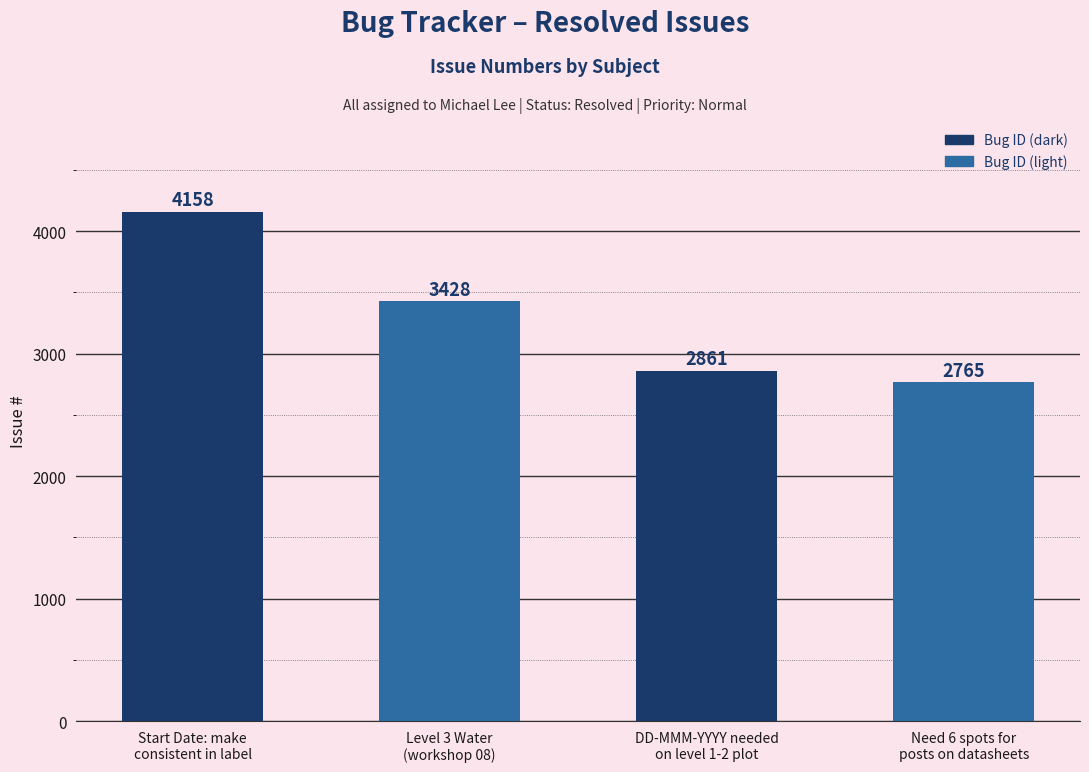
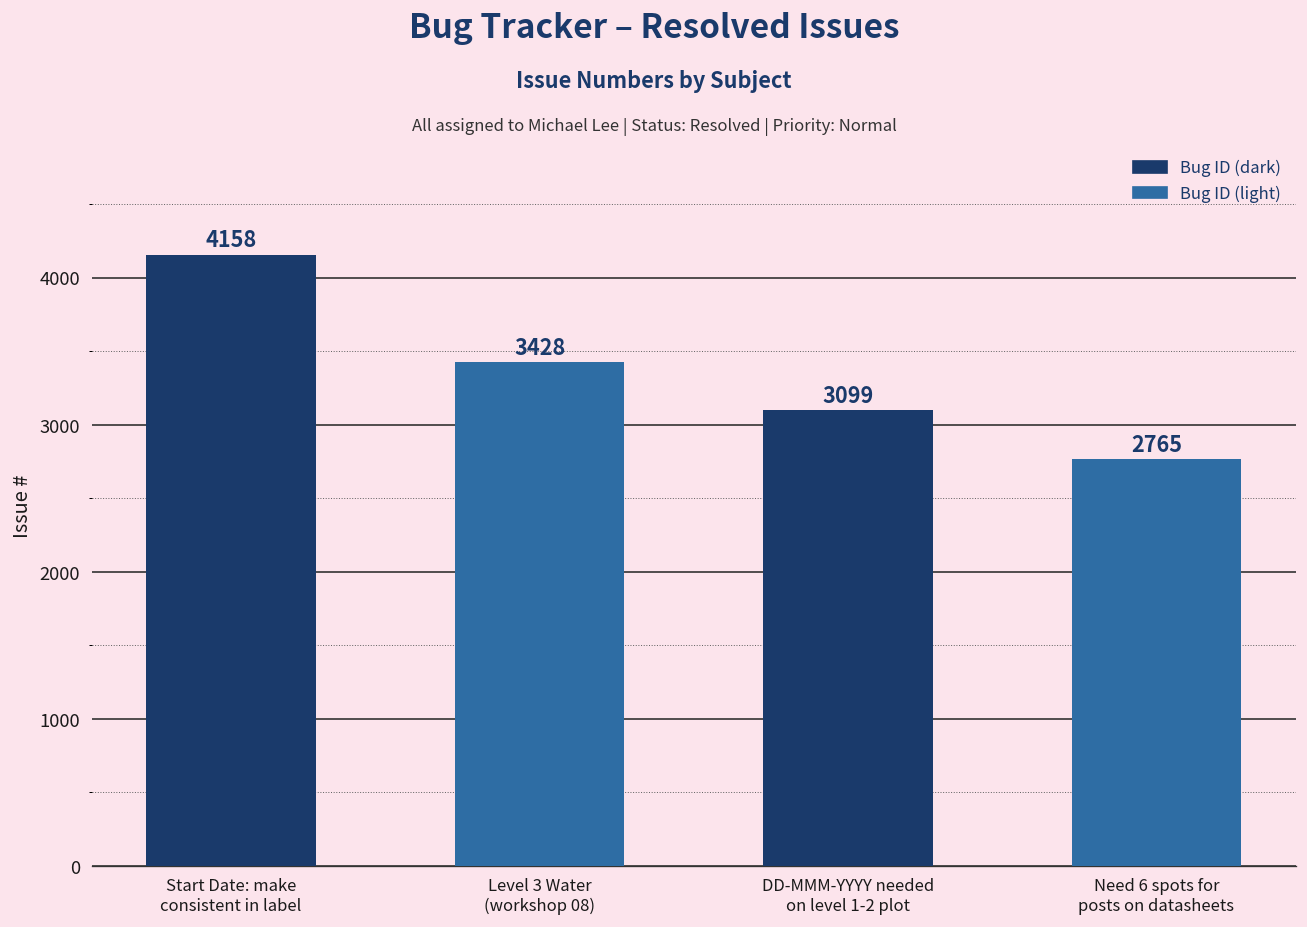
DD-MMM-YYYY needed on level 1-2 plot: 2861 -> 3099
